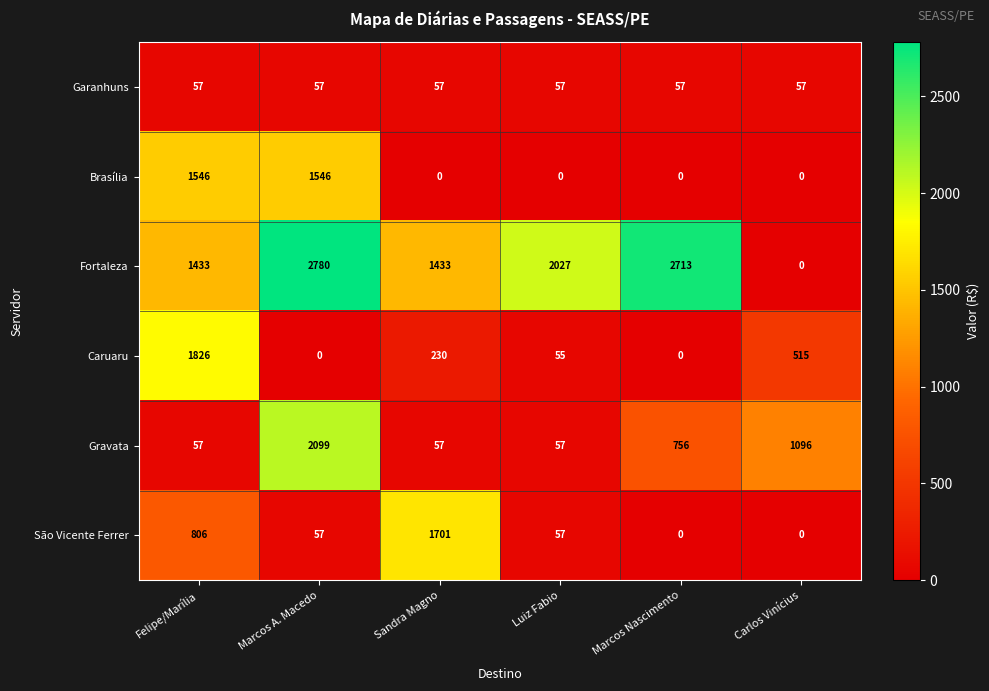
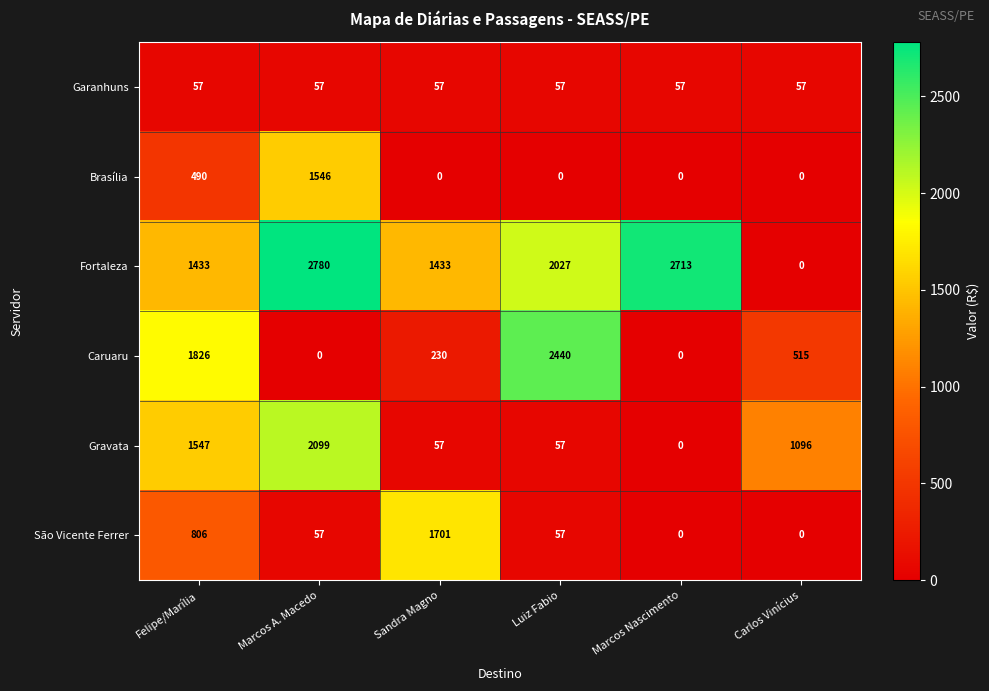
Brasília, Felipe/Marília: 1546 -> 490
Caruaru, Luiz Fabio: 55 -> 2440
Gravata, Felipe/Marília: 57 -> 1547
Gravata, Marcos Nascimento: 756 -> 0
